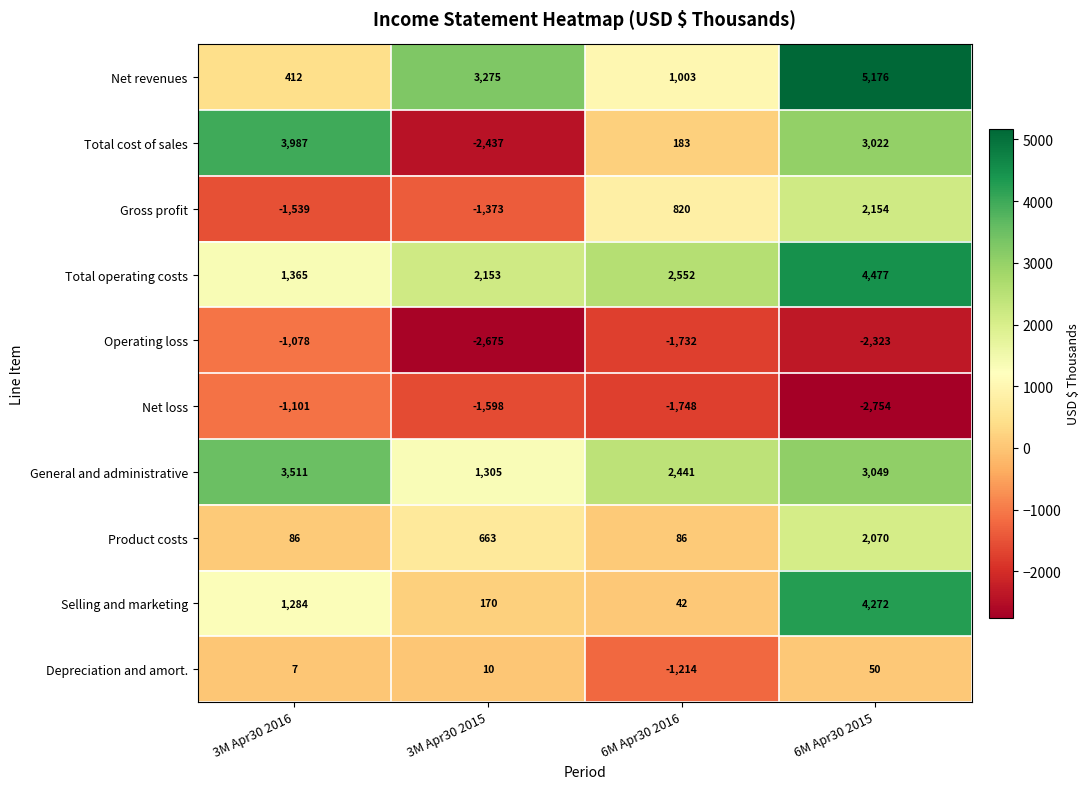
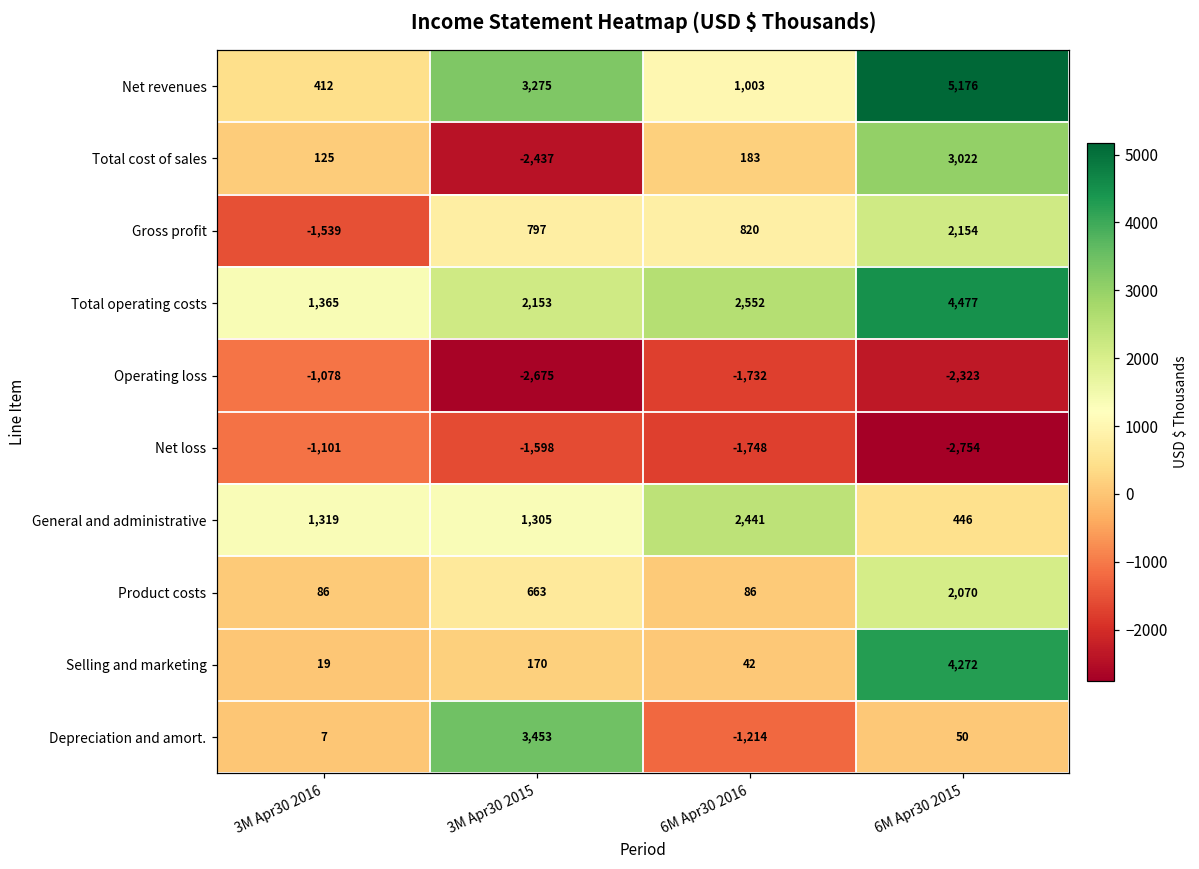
Total cost of sales, 3M Apr30 2016: 3,987 -> 125
Gross profit, 3M Apr30 2015: -1,373 -> 797
General and administrative, 3M Apr30 2016: 3,511 -> 1,319
General and administrative, 6M Apr30 2015: 3,049 -> 446
Selling and marketing, 3M Apr30 2016: 1,284 -> 19
Depreciation and amort., 3M Apr30 2015: 10 -> 3,453
